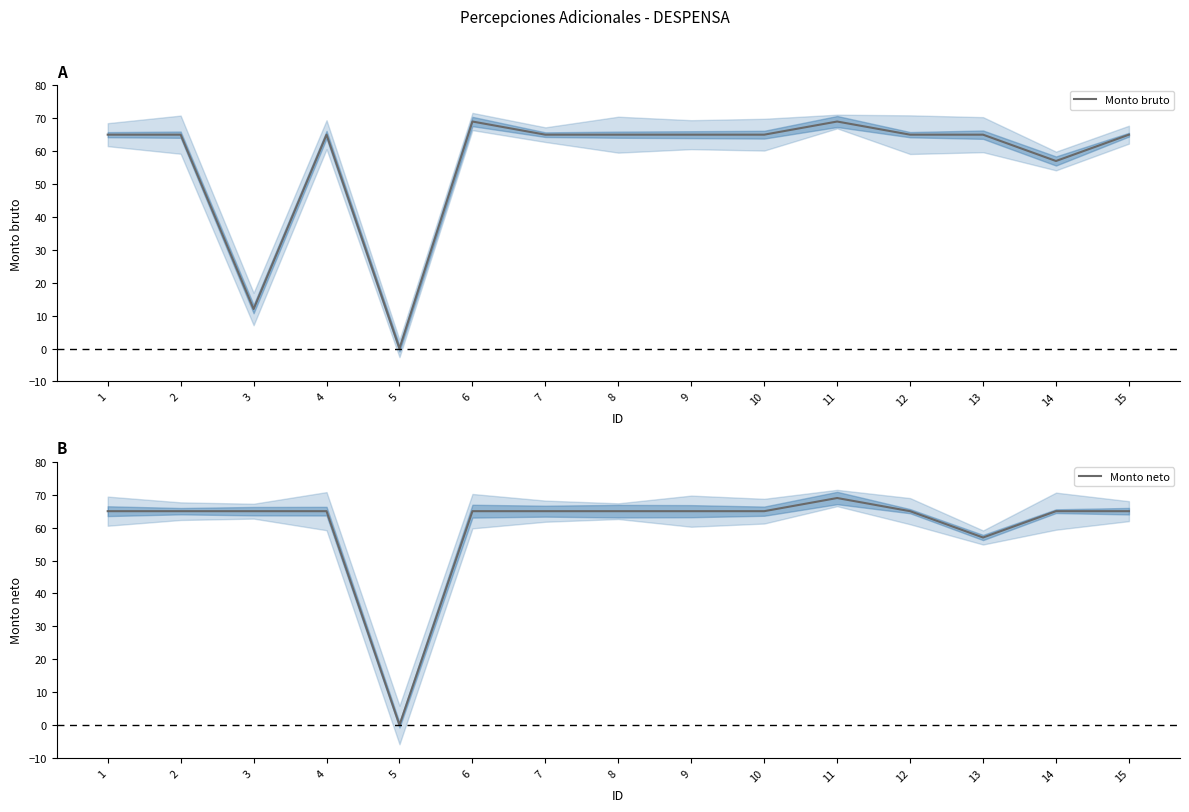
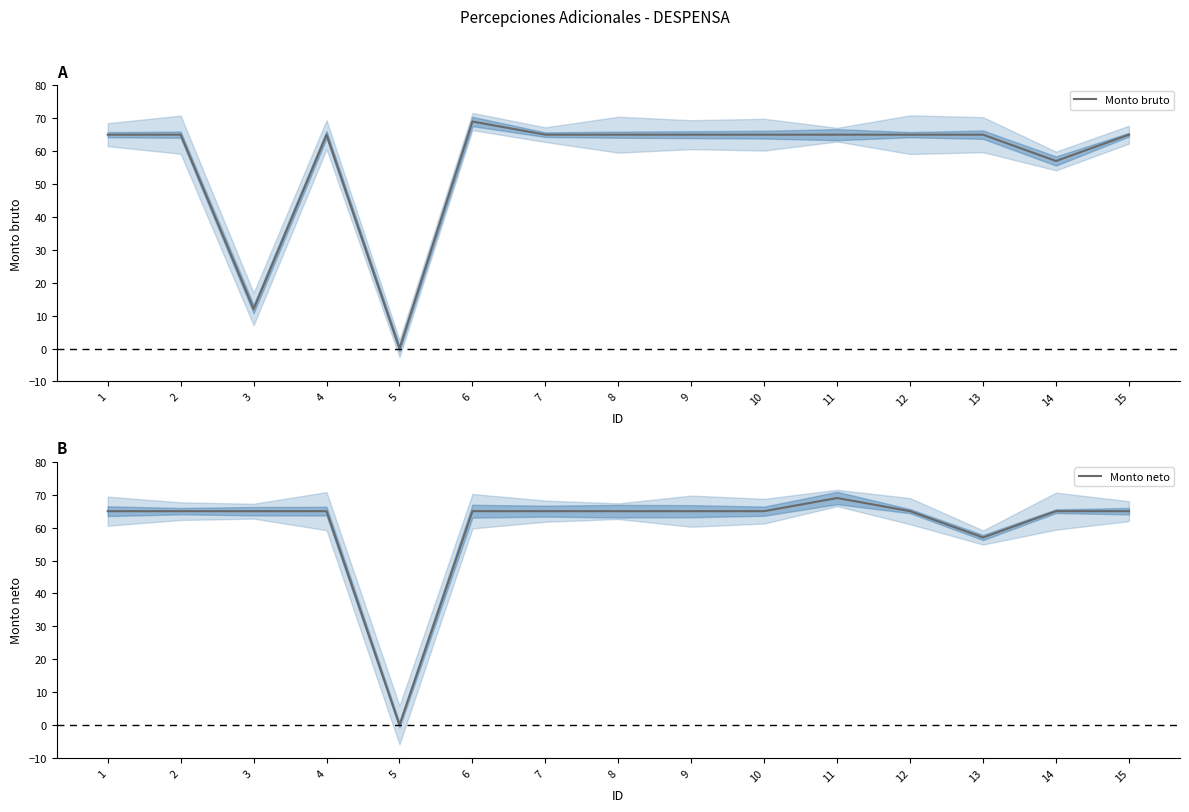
A, Monto bruto, 11: 69 -> 65
